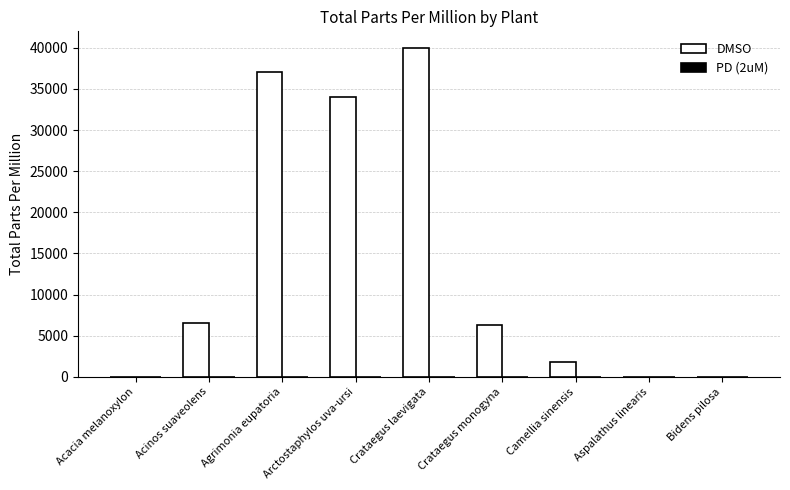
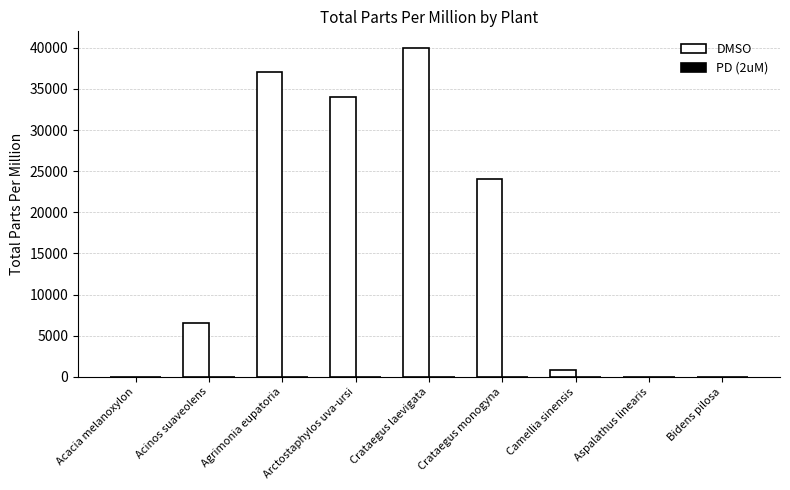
DMSO, Crataegus monogyna: 6000 -> 24000
DMSO, Camellia sinensis: 2000 -> 1000
